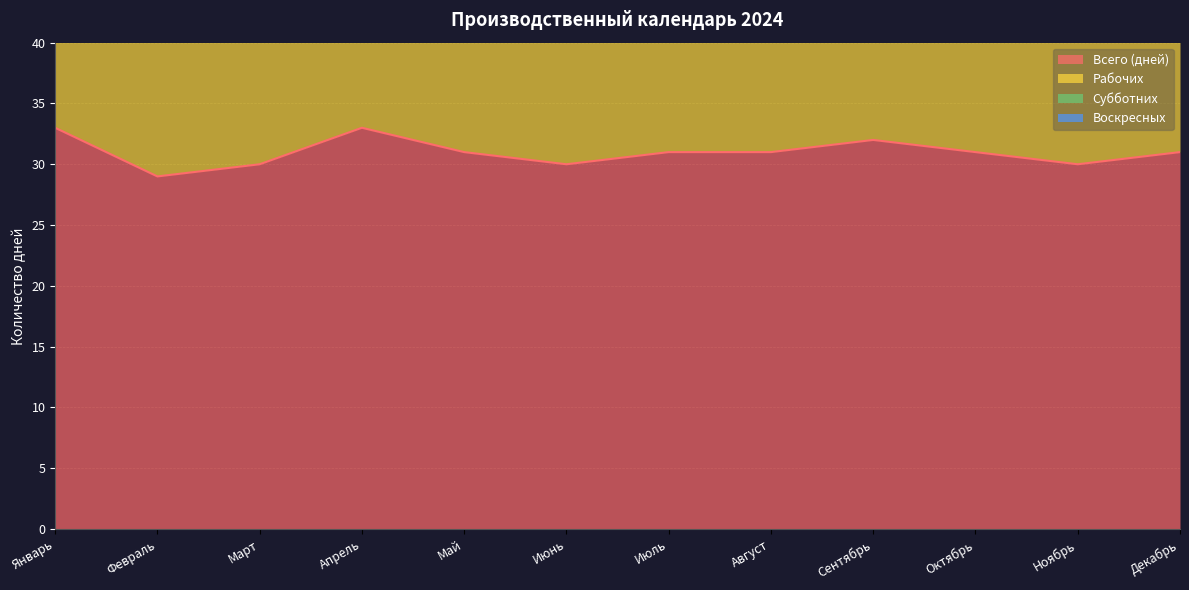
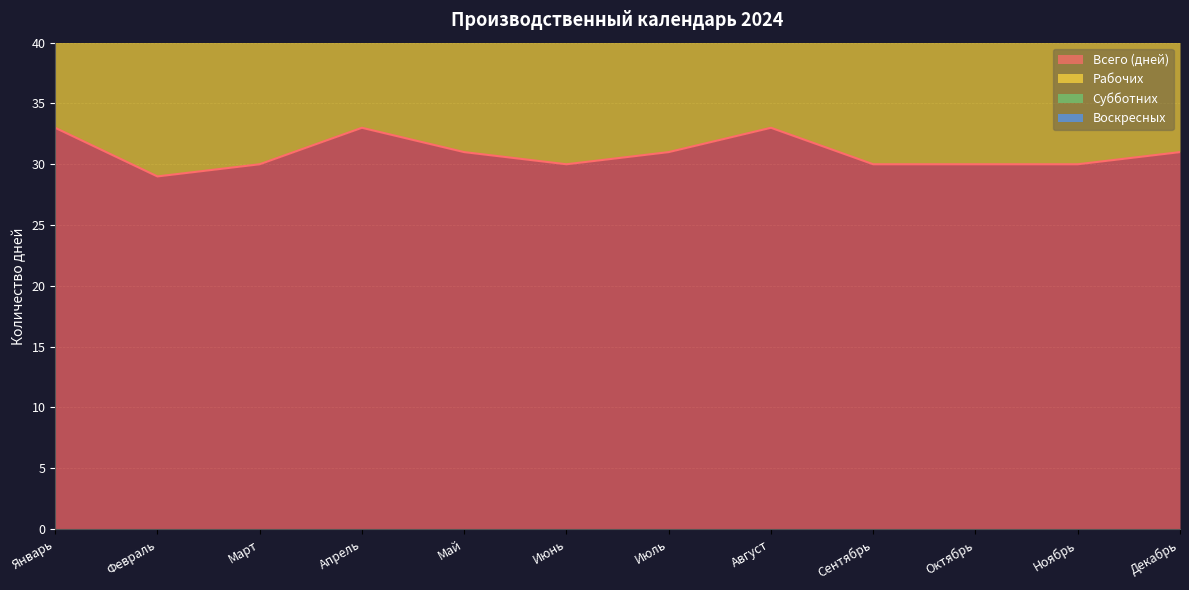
Всего (дней), Август: 31 -> 33
Всего (дней), Сентябрь: 32 -> 30
Всего (дней), Октябрь: 31 -> 30
